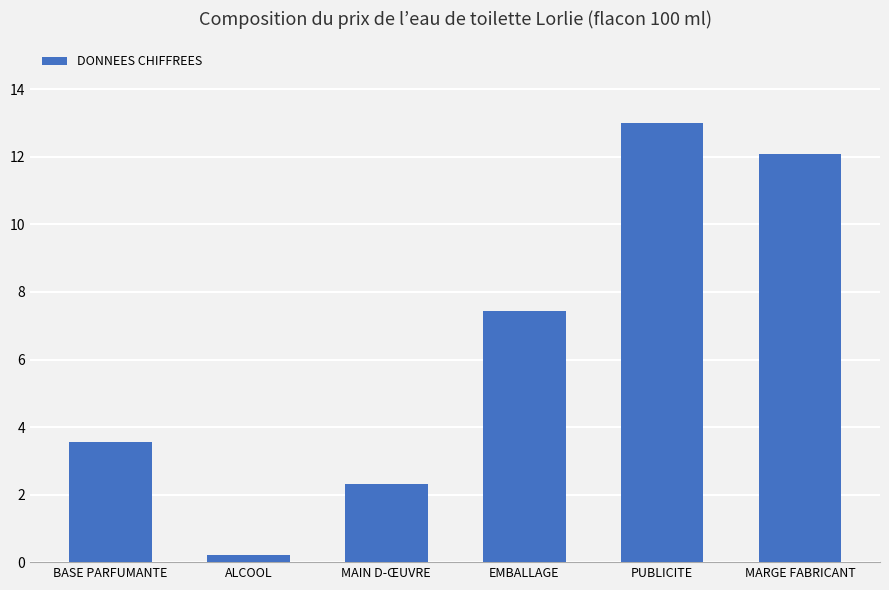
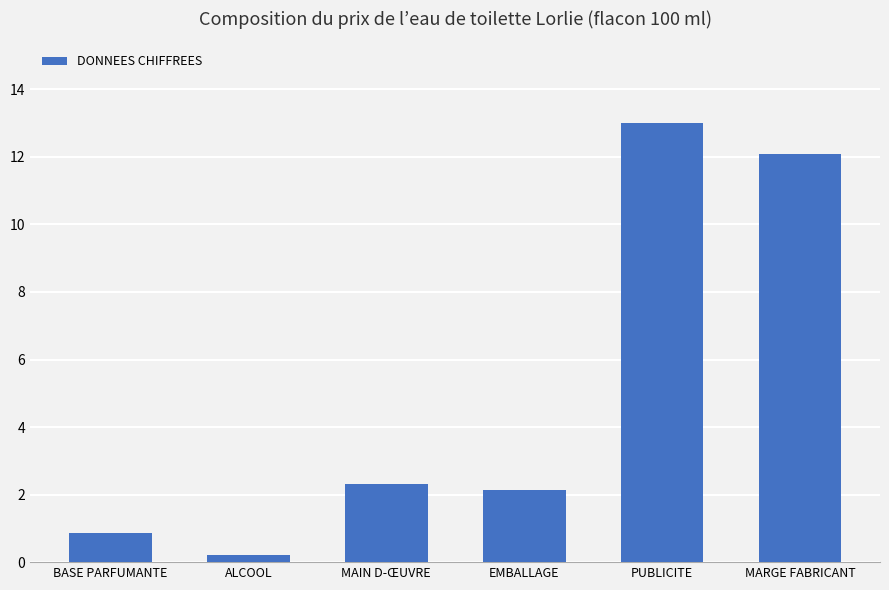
BASE PARFUMANTE: 3.6 -> 0.9
EMBALLAGE: 7.5 -> 2.2
